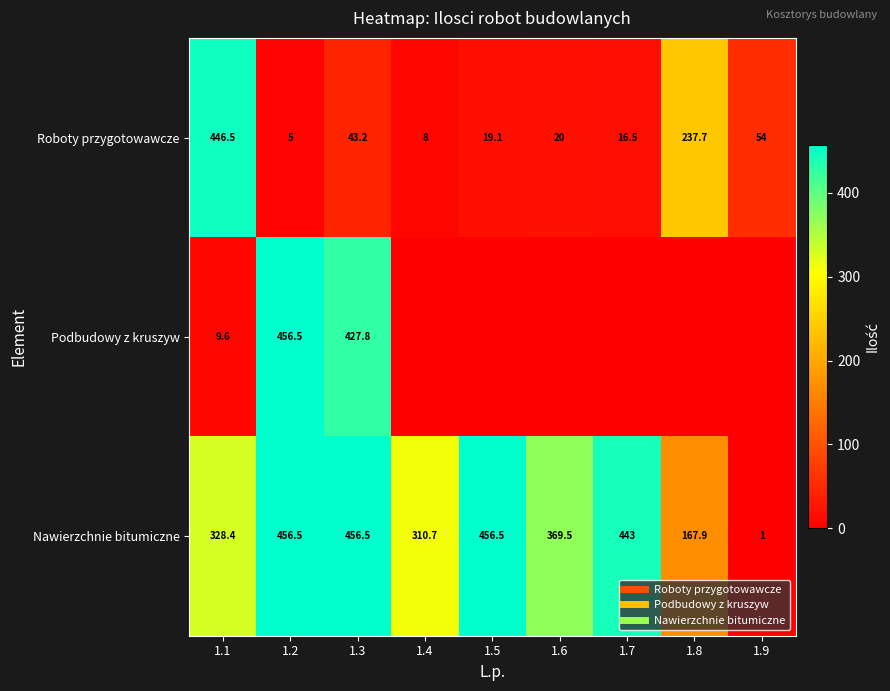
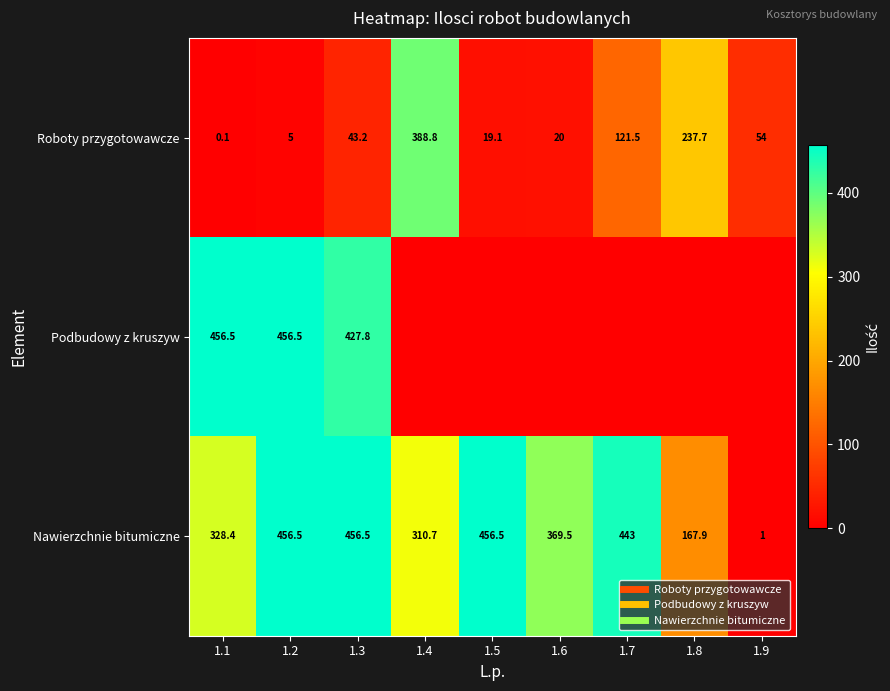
Roboty przygotowawcze, 1.1: 446.5 -> 0.1
Roboty przygotowawcze, 1.4: 8 -> 388.8
Roboty przygotowawcze, 1.7: 16.5 -> 121.5
Podbudowy z kruszyw, 1.1: 9.6 -> 456.5
